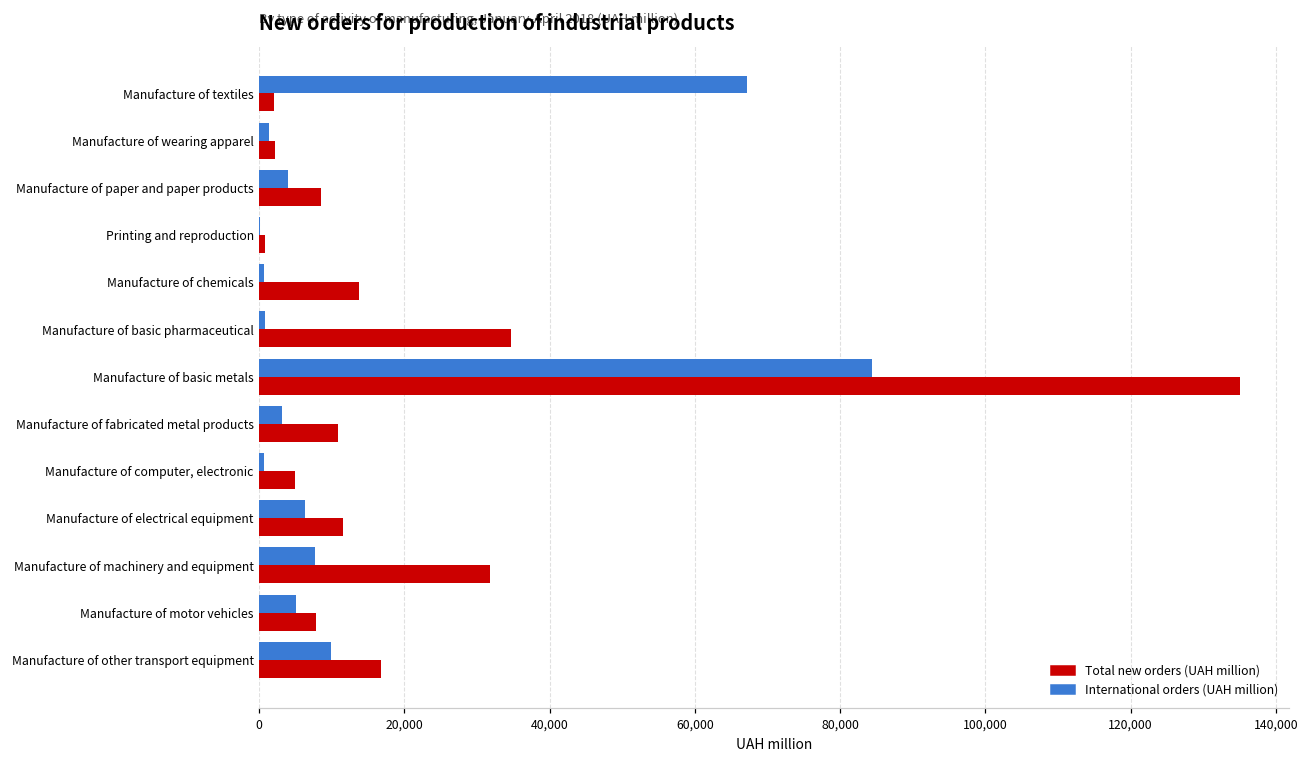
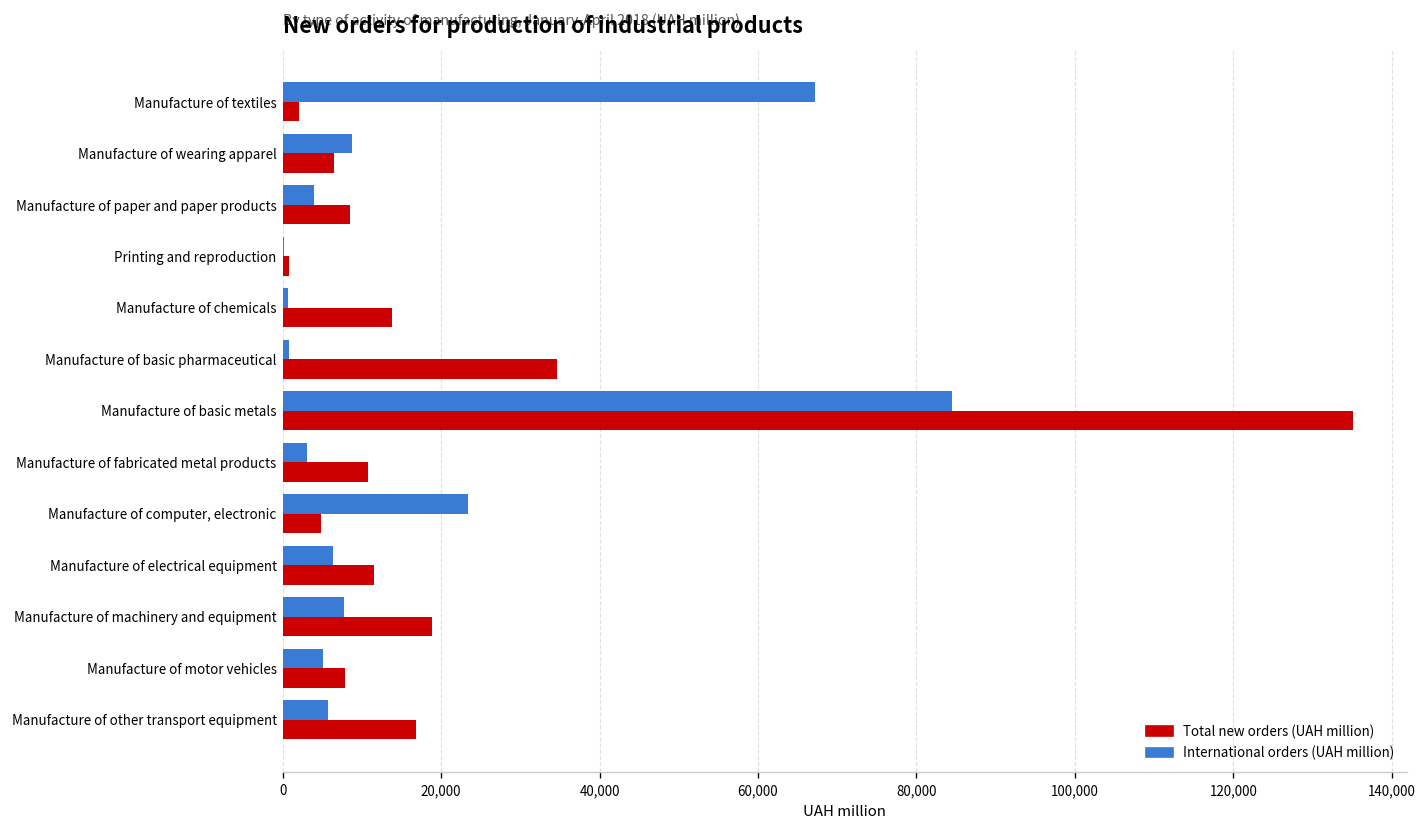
International orders (UAH million), Manufacture of wearing apparel: 1,000 -> 9,000
Total new orders (UAH million), Manufacture of wearing apparel: 2,000 -> 7,000
International orders (UAH million), Manufacture of computer, electronic: 1,000 -> 23,000
Total new orders (UAH million), Manufacture of machinery and equipment: 32,000 -> 19,000
International orders (UAH million), Manufacture of other transport equipment: 10,000 -> 6,000
